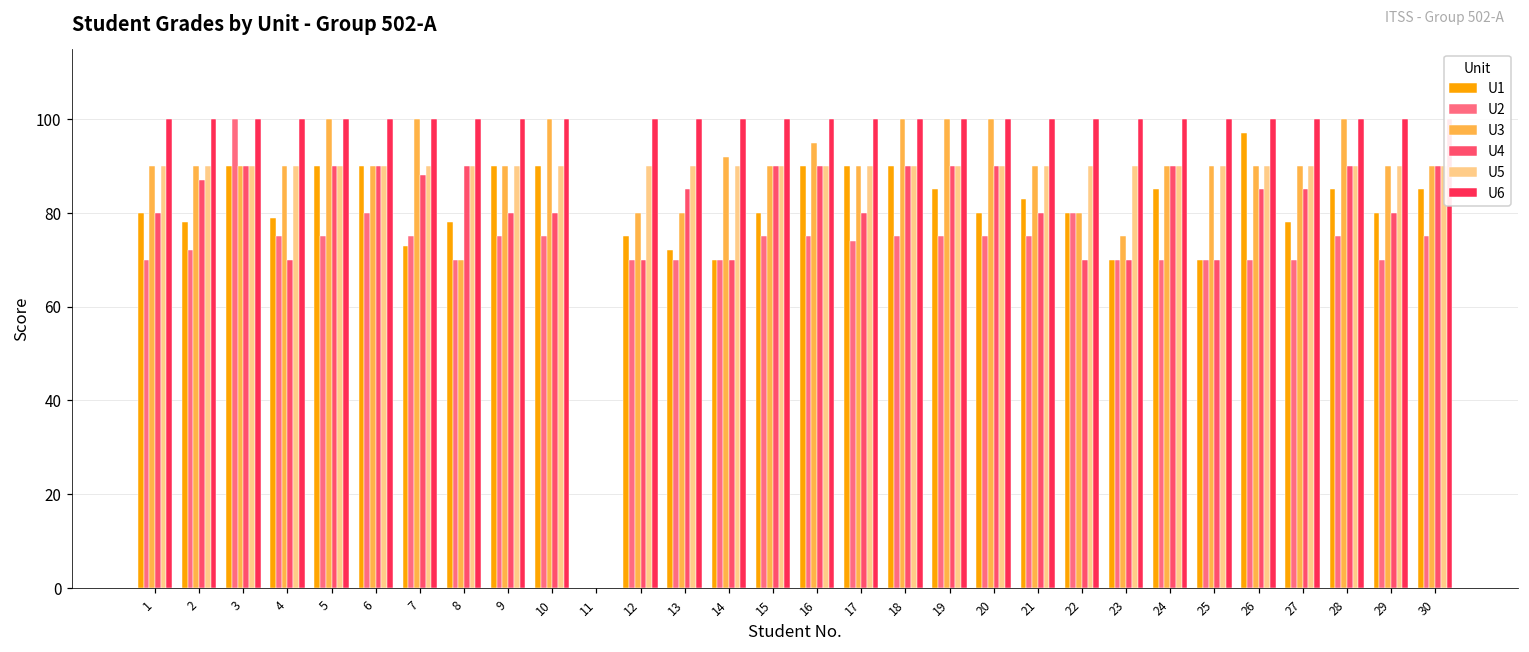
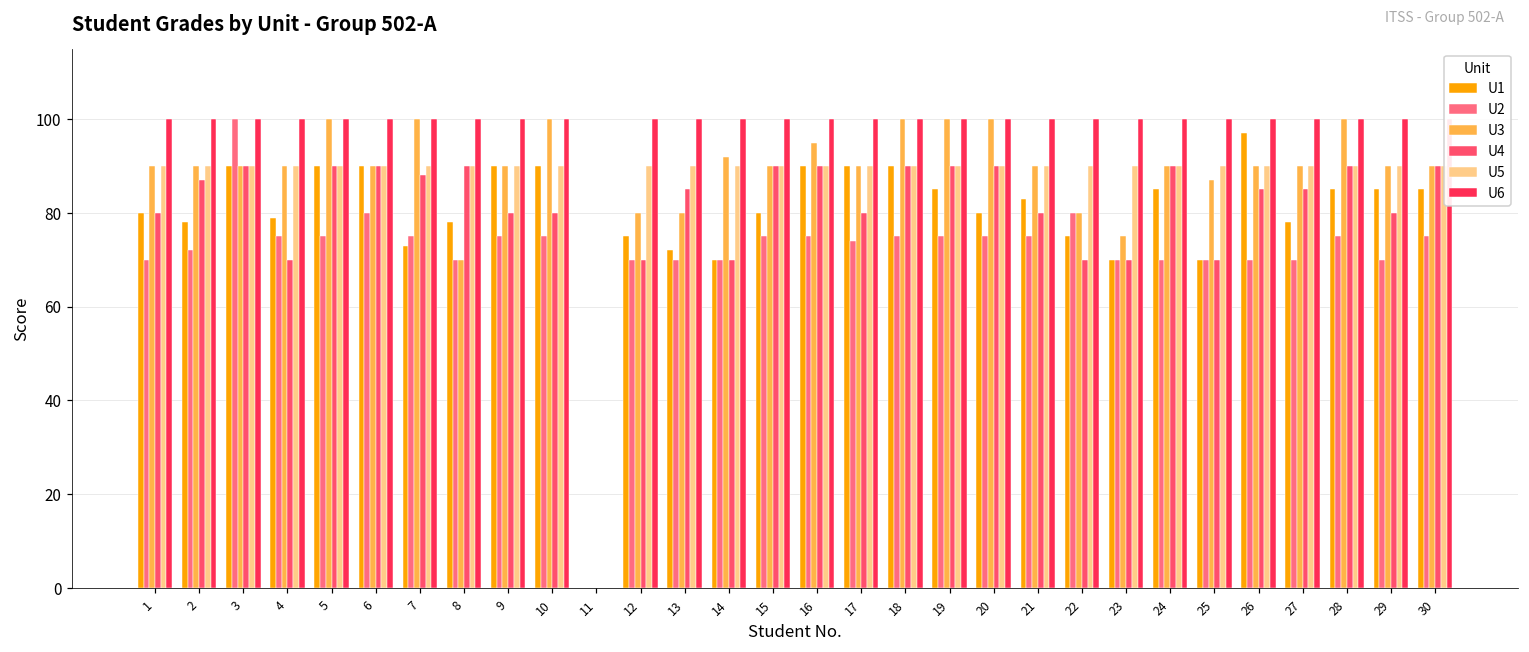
U1, 22: 80 -> 75
U3, 25: 90 -> 87
U1, 29: 80 -> 85
